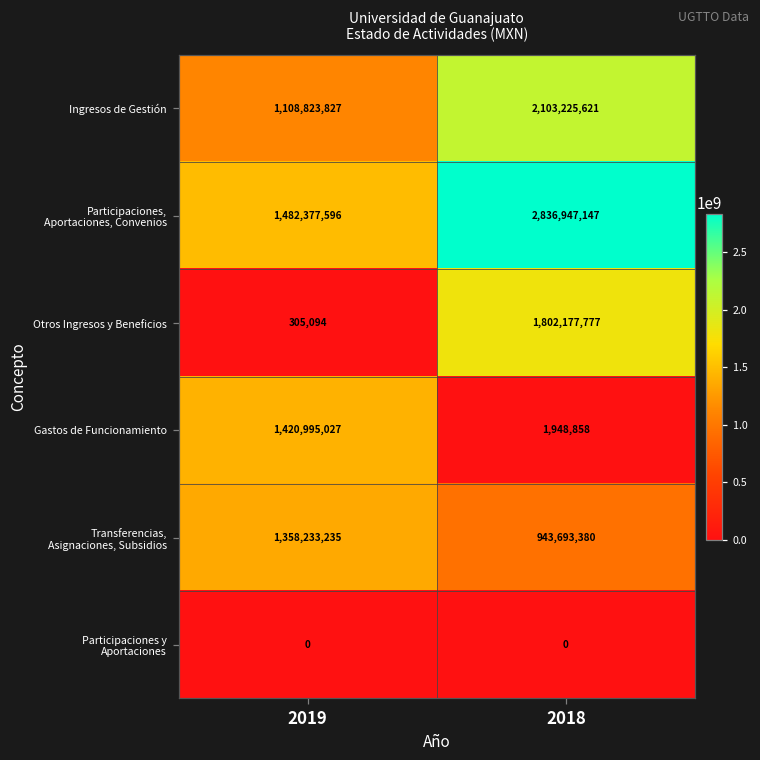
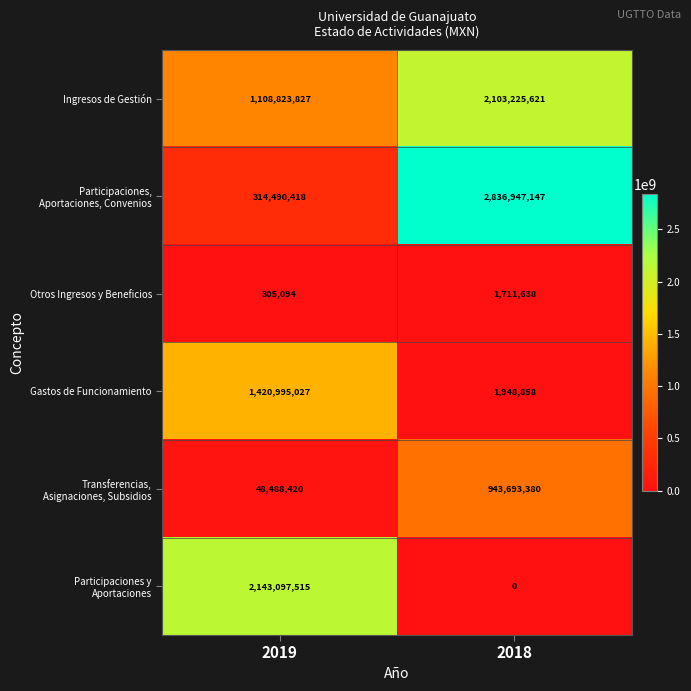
Participaciones, Aportaciones, Convenios, 2019: 1,482,377,596 -> 314,490,418
Otros Ingresos y Beneficios, 2018: 1,802,177,777 -> 1,711,638
Transferencias, Asignaciones, Subsidios, 2019: 1,358,233,235 -> 48,488,420
Participaciones y Aportaciones, 2019: 0 -> 2,143,097,515
